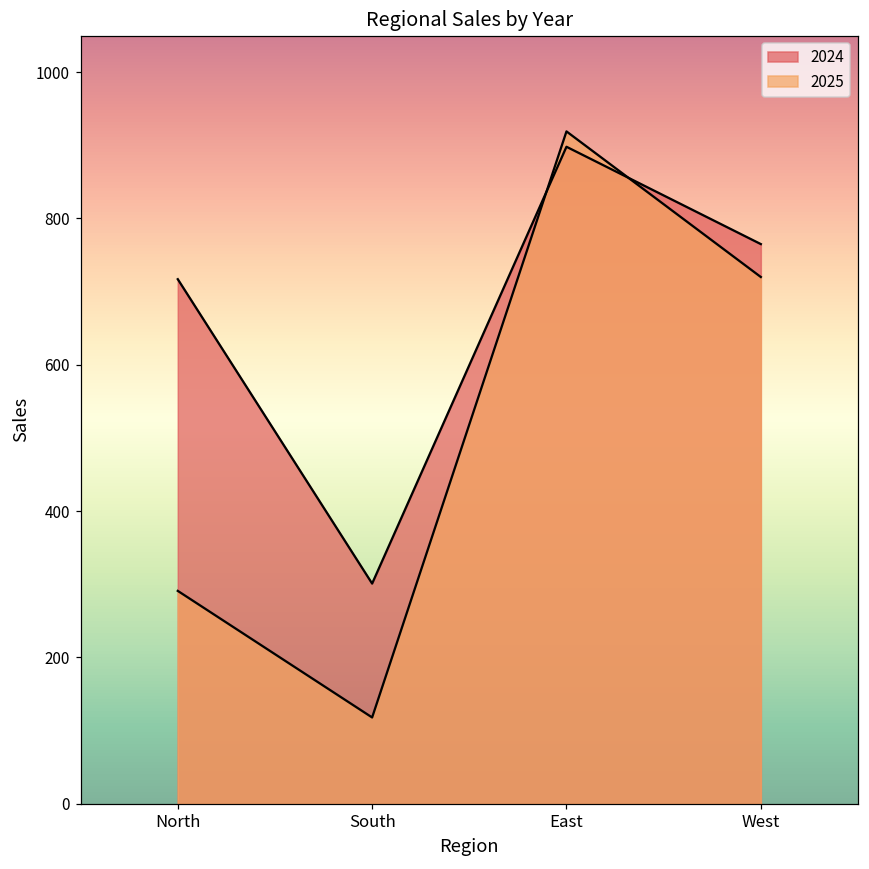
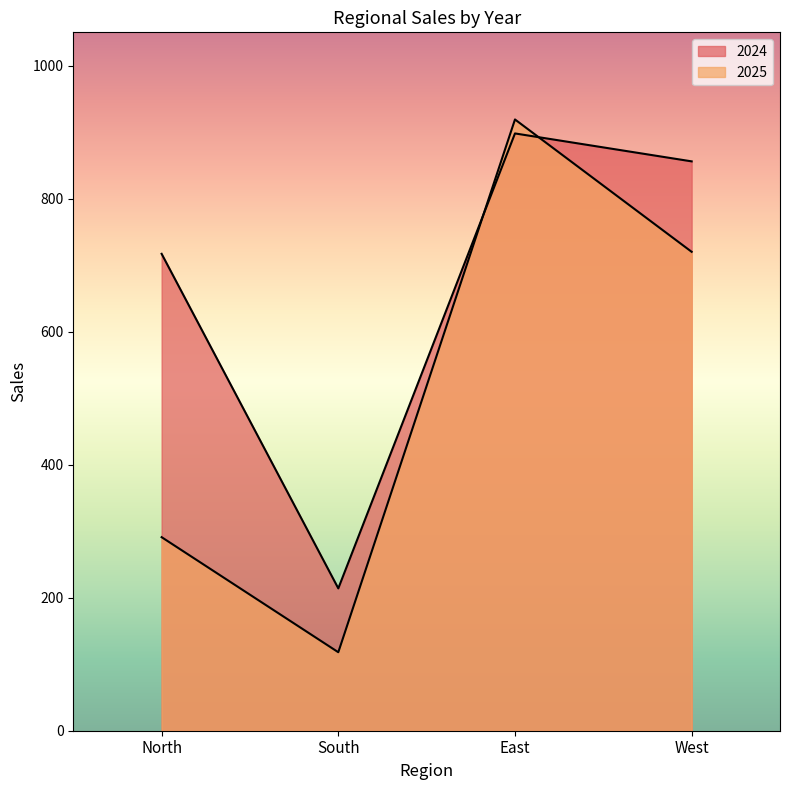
2024, South: 300 -> 210
2024, West: 770 -> 860
